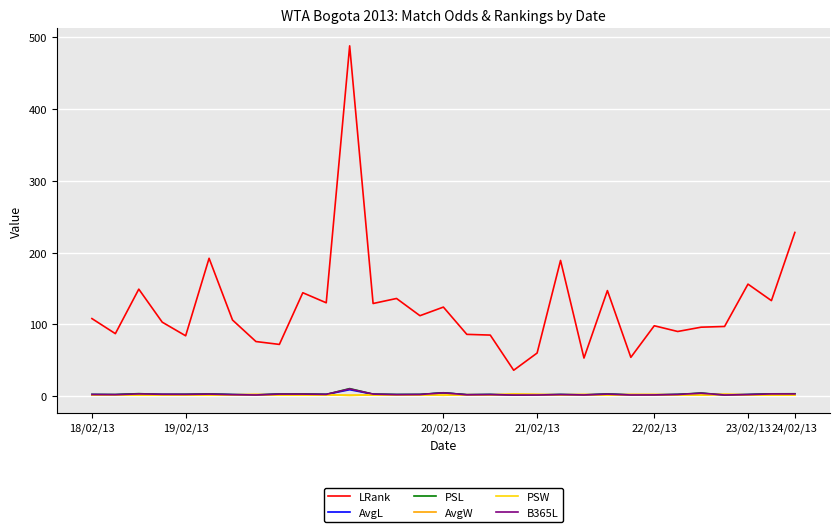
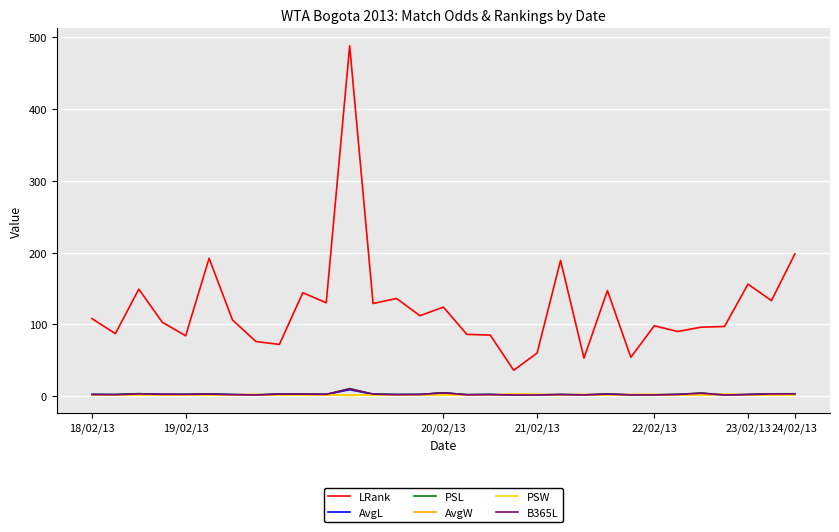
LRank, 24/02/13: 230 -> 200
